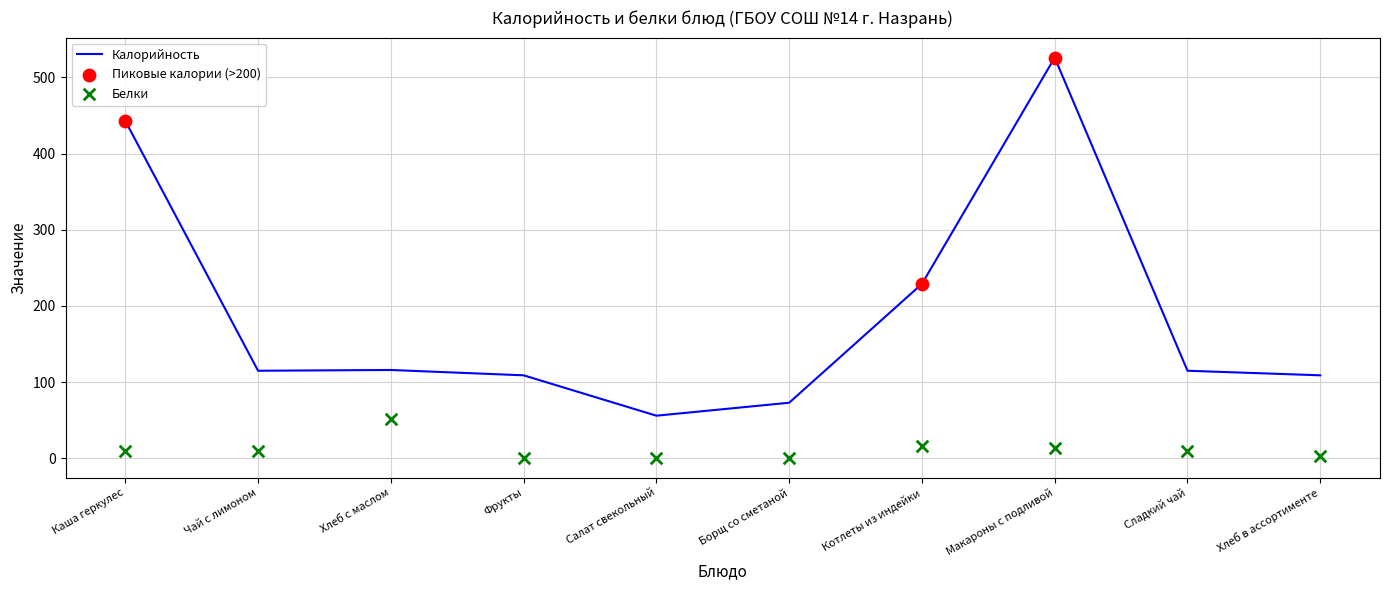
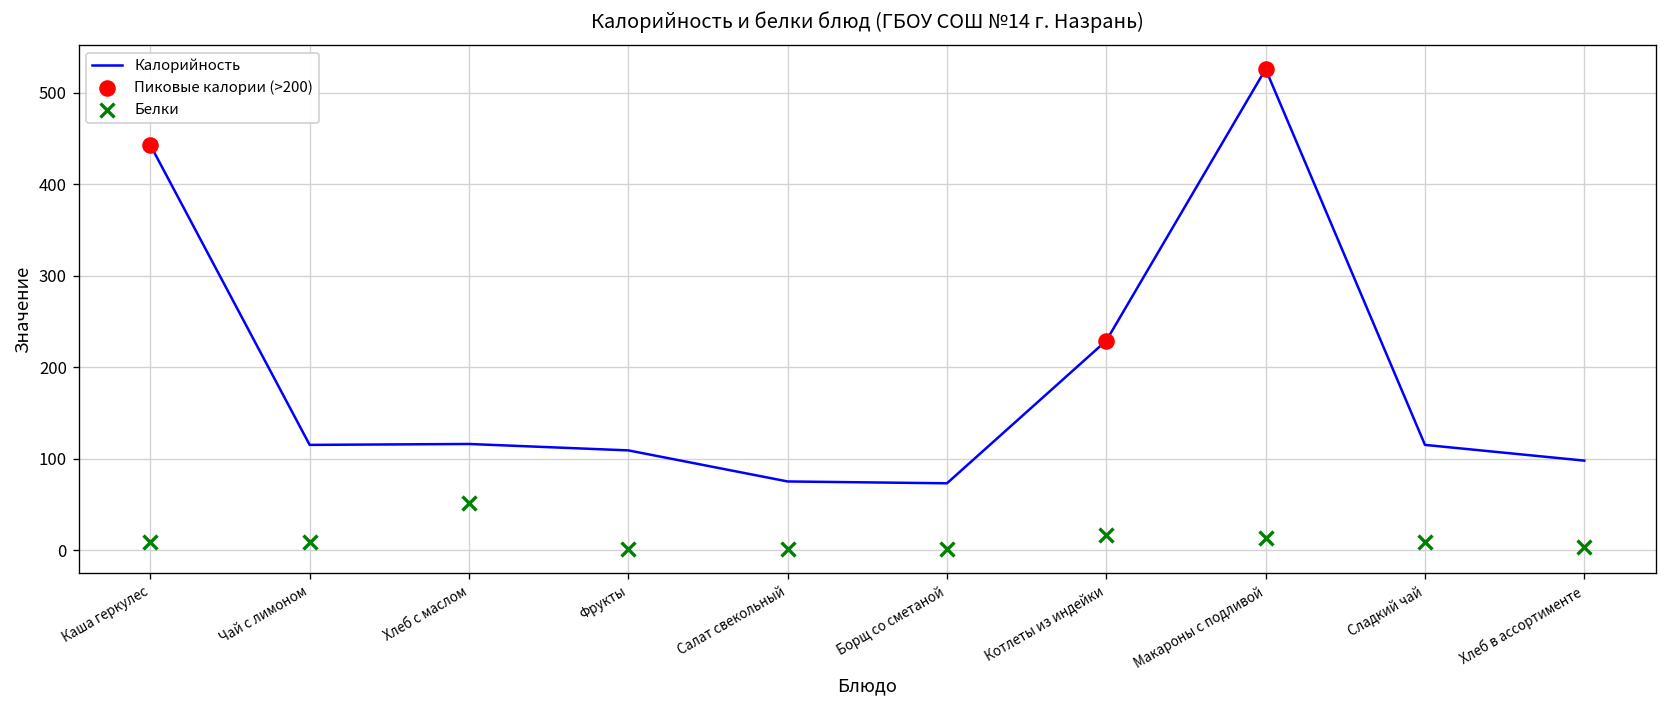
Калорийность, Салат свекольный: 60 -> 80
Калорийность, Хлеб в ассортименте: 110 -> 100
